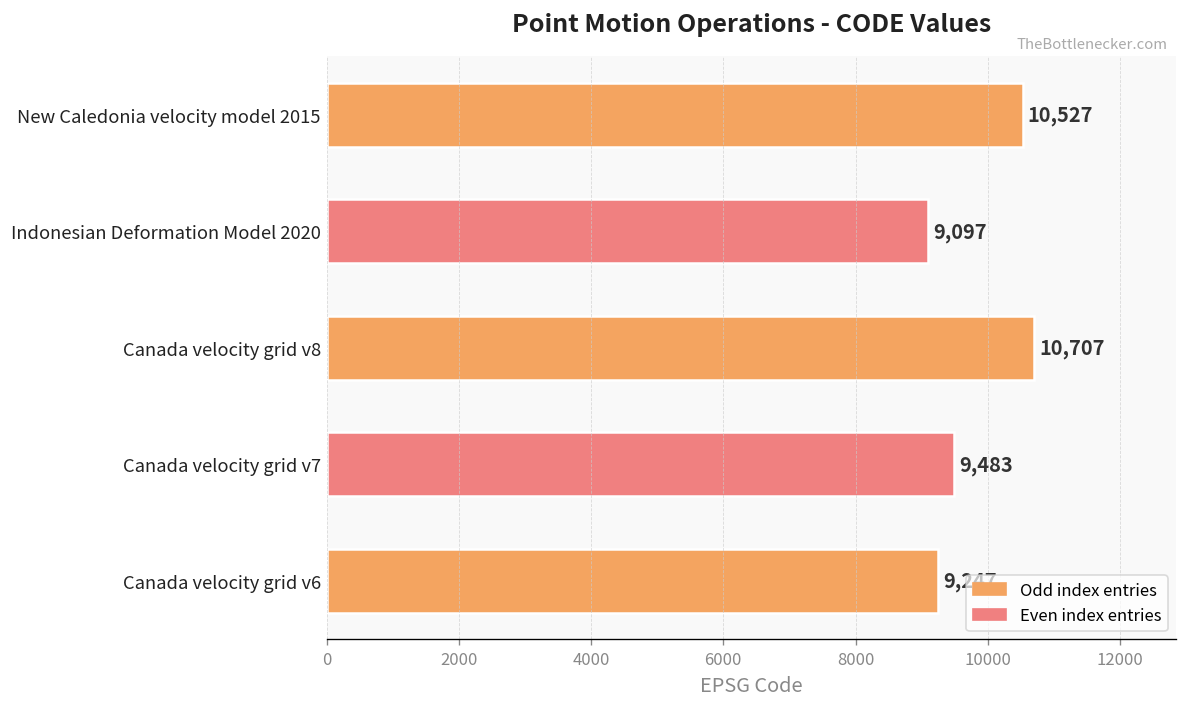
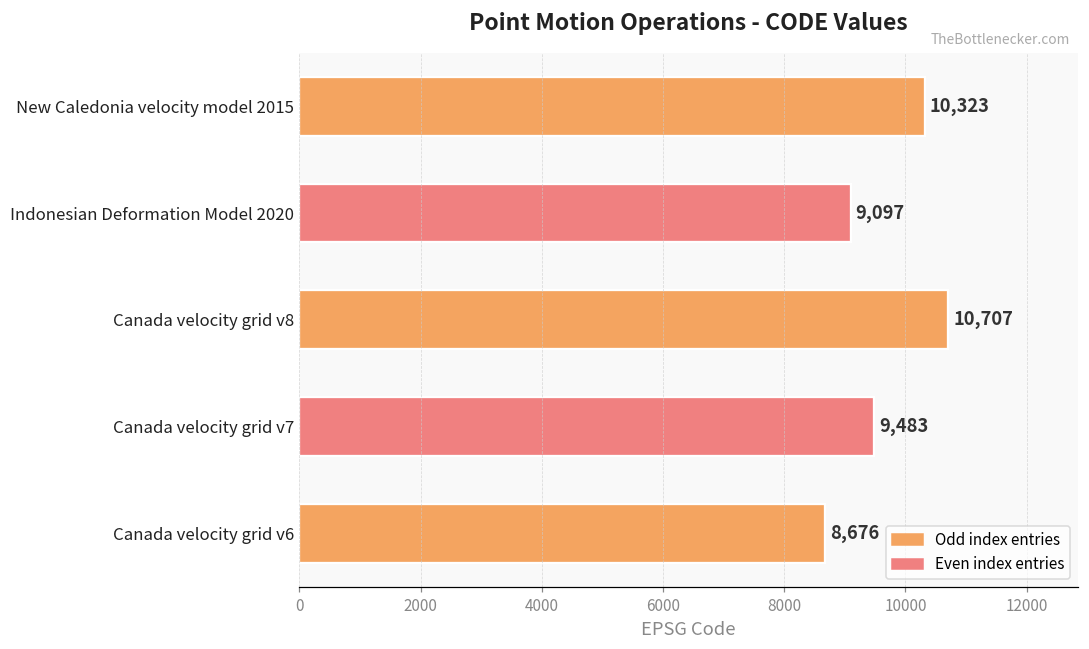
New Caledonia velocity model 2015: 10,527 -> 10,323
Canada velocity grid v6: 9200 -> 8700
